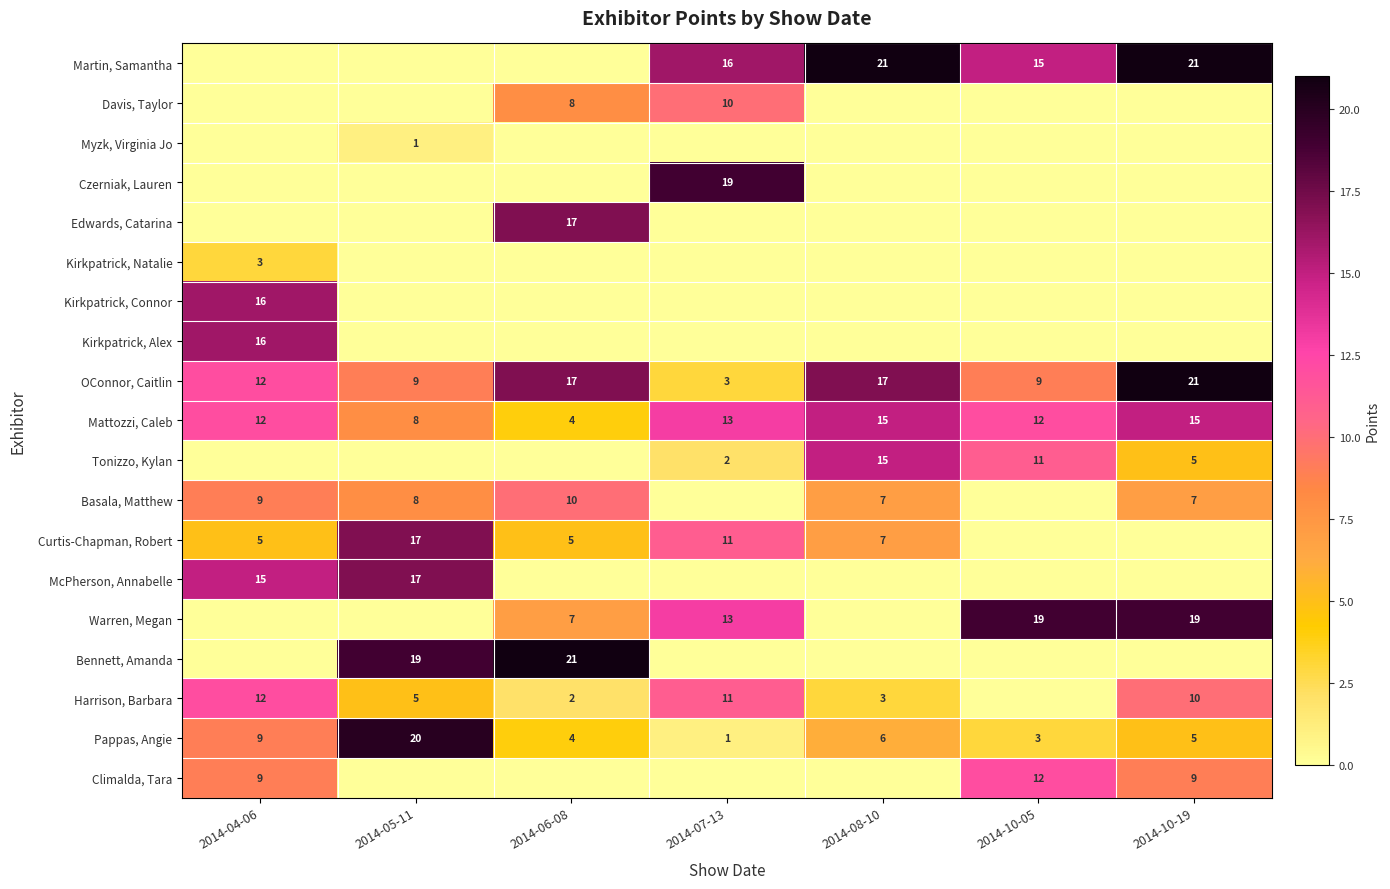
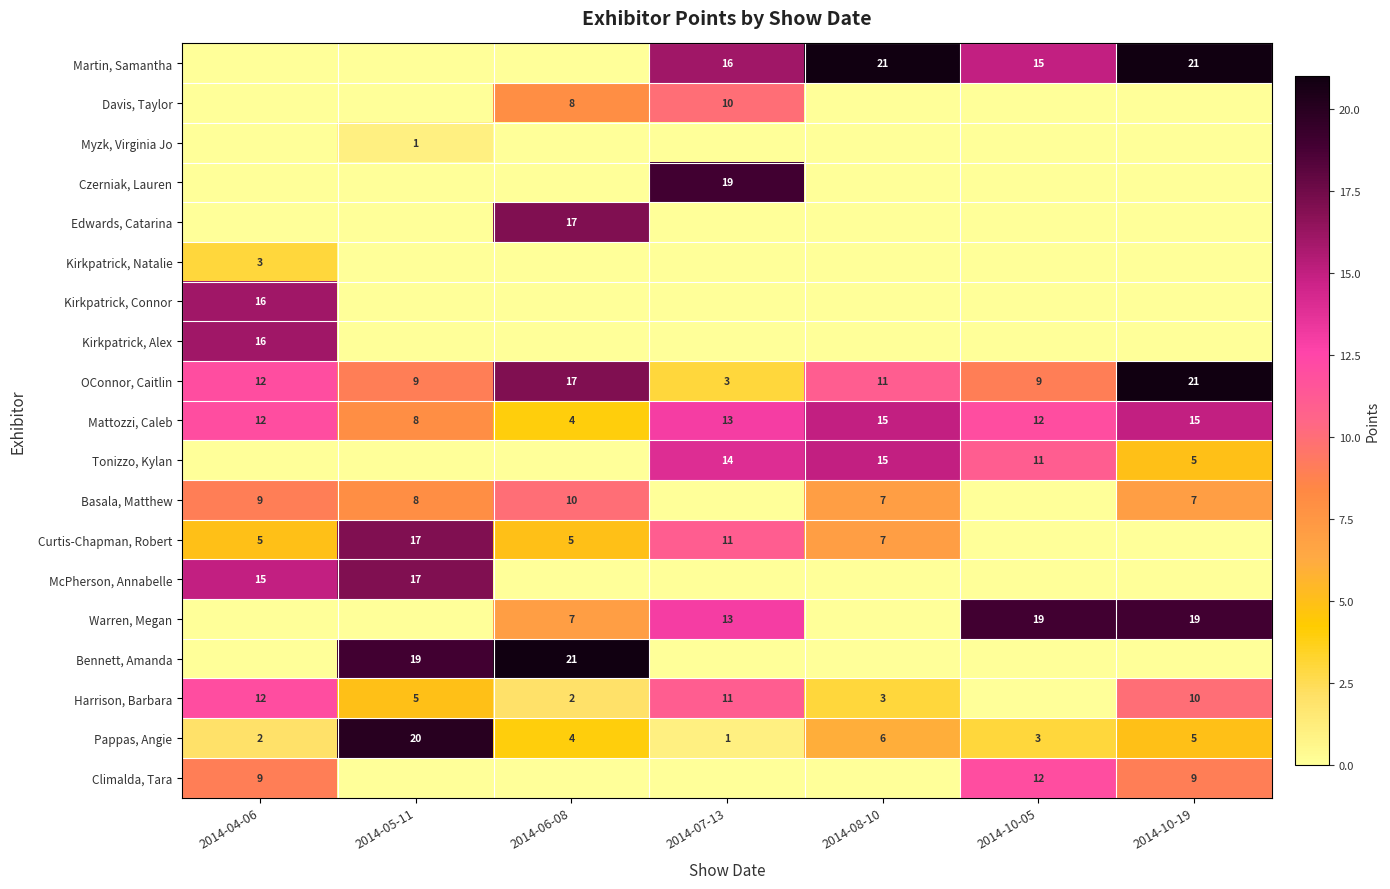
OConnor, Caitlin, 2014-08-10: 17 -> 11
Tonizzo, Kylan, 2014-07-13: 2 -> 14
Pappas, Angie, 2014-04-06: 9 -> 2
